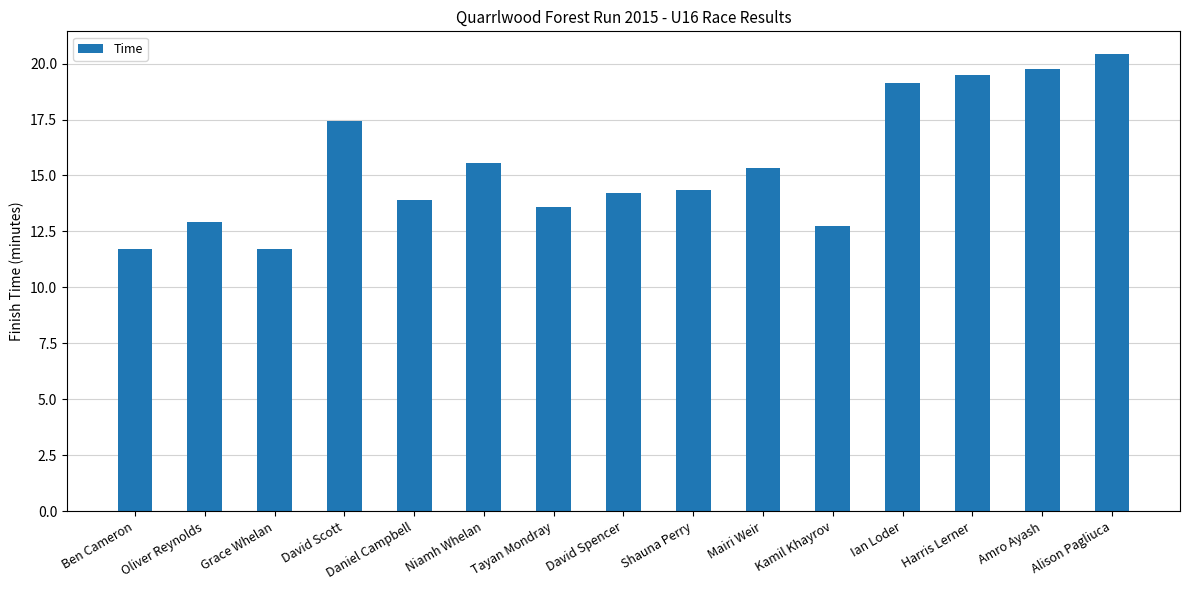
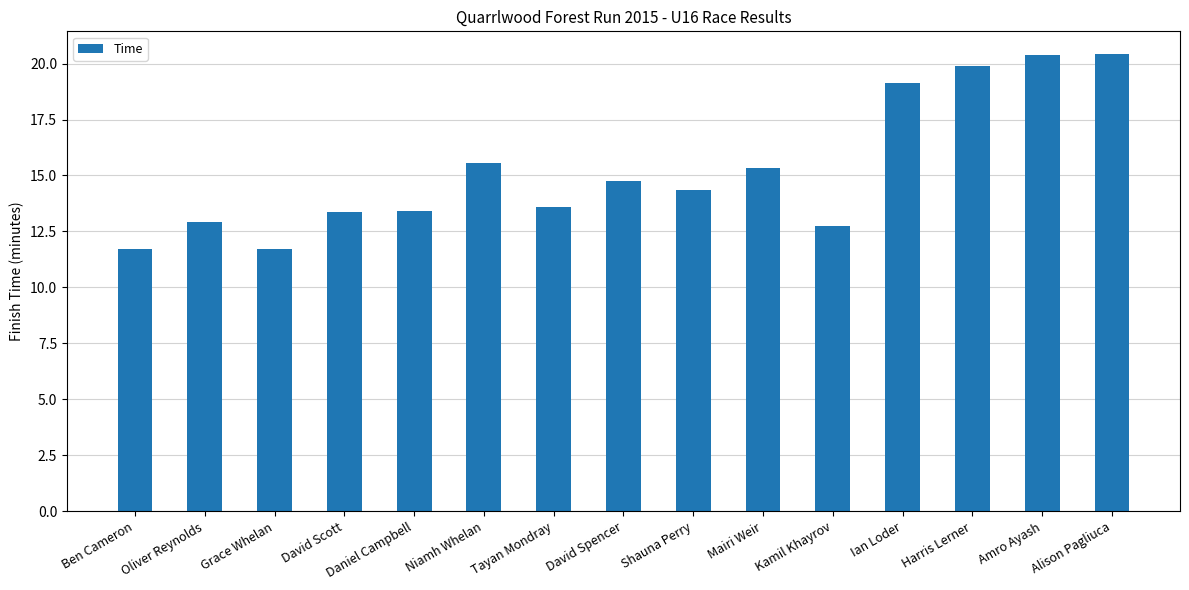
David Scott: 17.4 -> 13.4
Daniel Campbell: 13.9 -> 13.4
David Spencer: 14.2 -> 14.8
Harris Lerner: 19.5 -> 19.9
Amro Ayash: 19.7 -> 20.4
